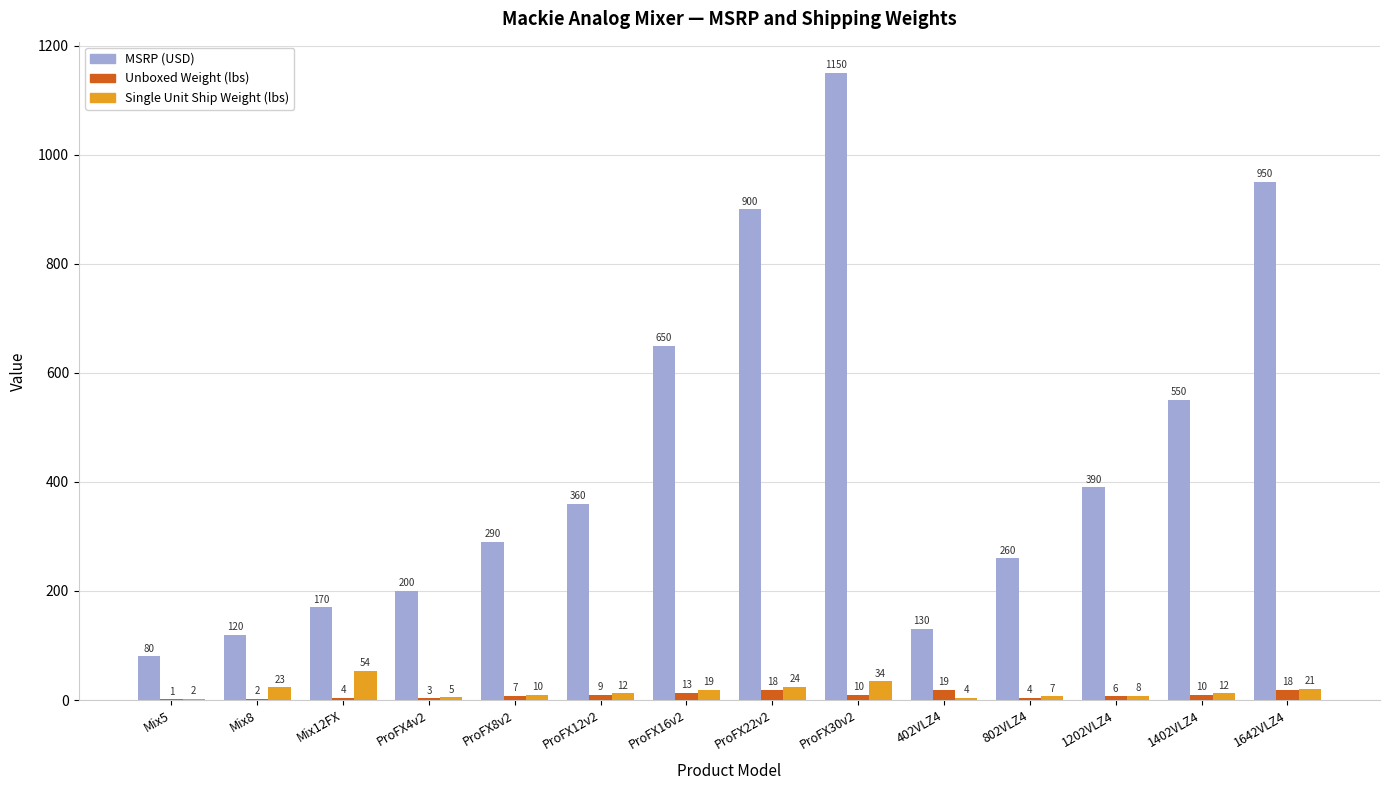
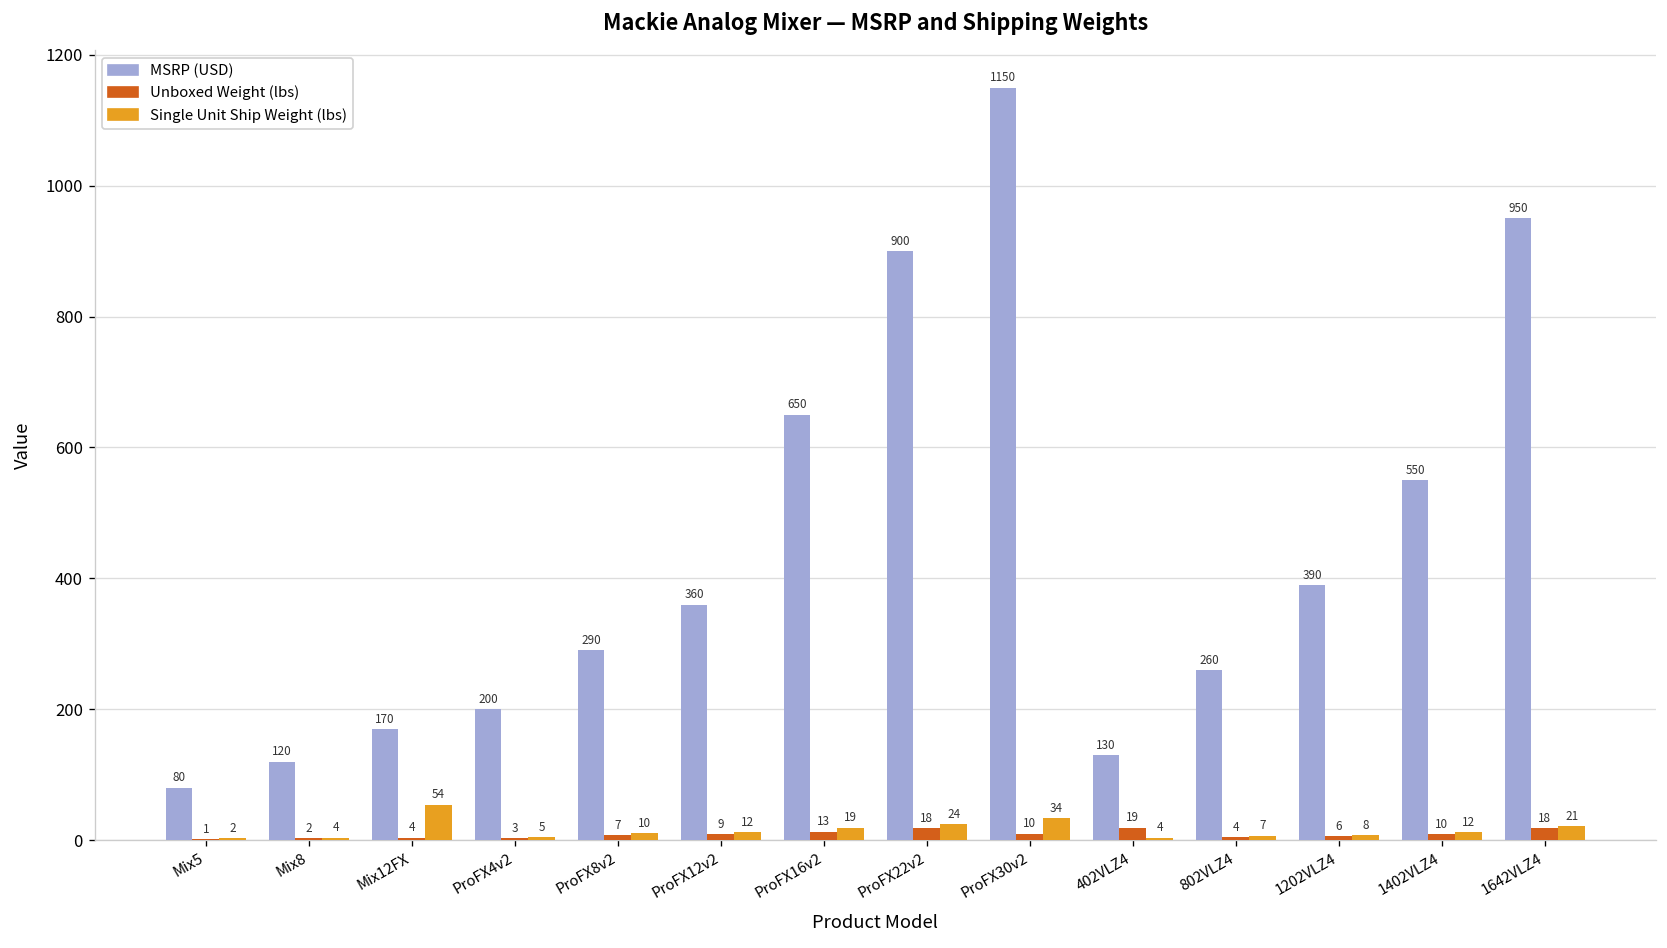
Single Unit Ship Weight (lbs), Mix8: 23 -> 4
